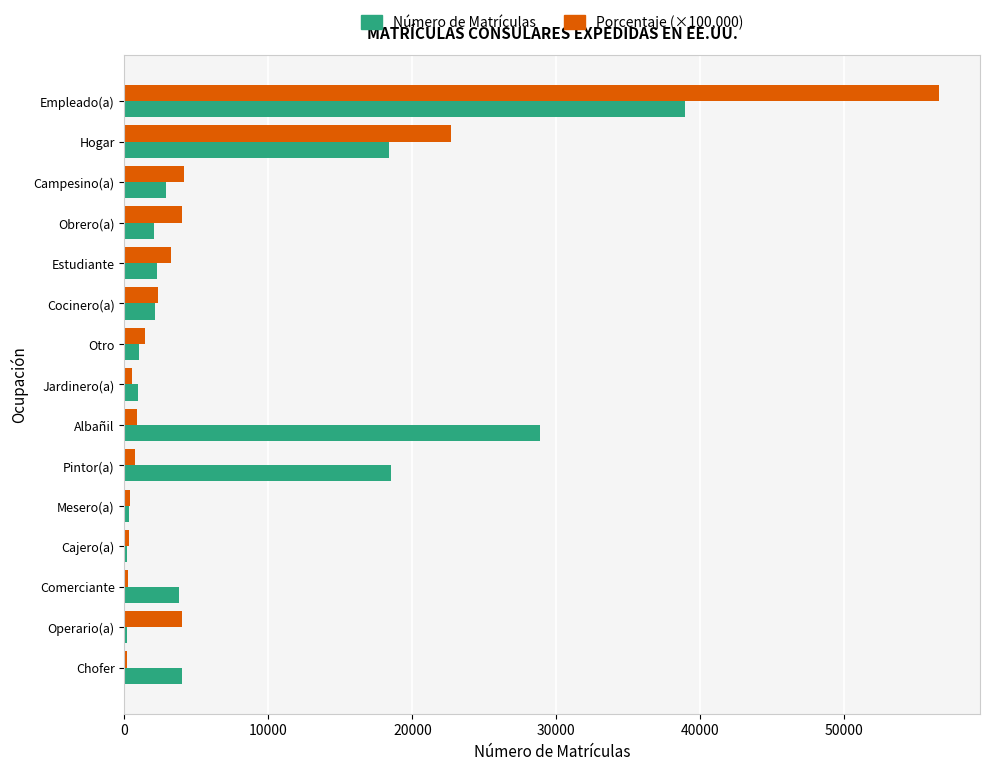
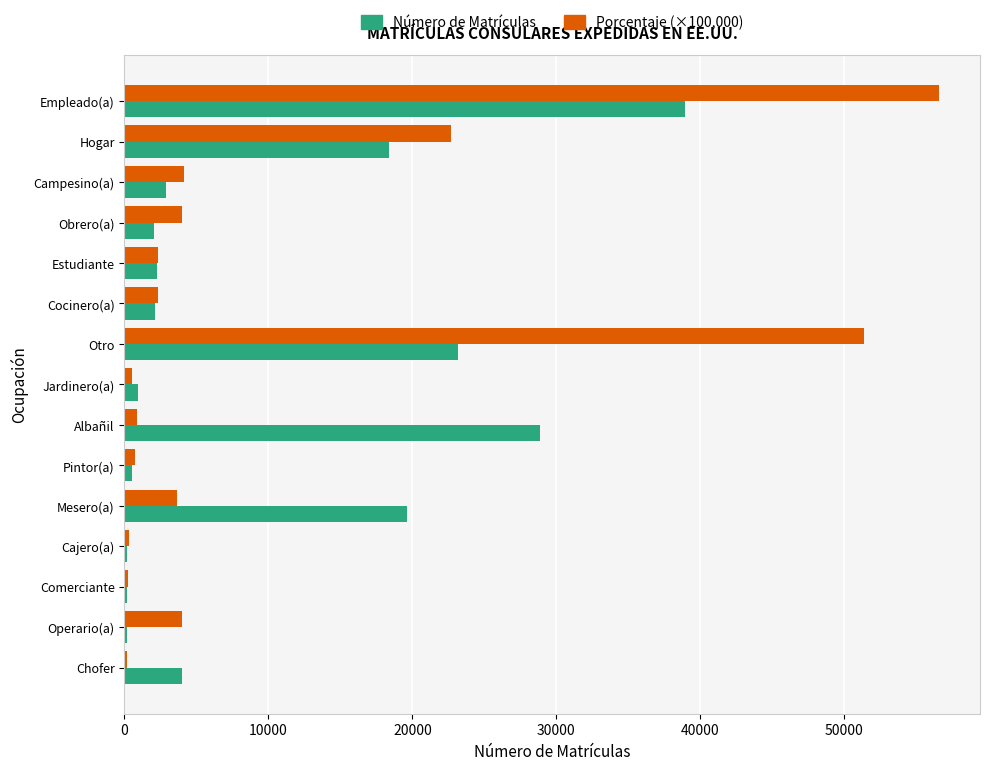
Porcentaje (×100,000), Estudiante: 3200 -> 2300
Porcentaje (×100,000), Otro: 1400 -> 51400
Número de Matrículas, Otro: 1000 -> 23200
Número de Matrículas, Pintor(a): 18500 -> 500
Porcentaje (×100,000), Mesero(a): 400 -> 3600
Número de Matrículas, Mesero(a): 300 -> 19600
Número de Matrículas, Comerciante: 3800 -> 200
